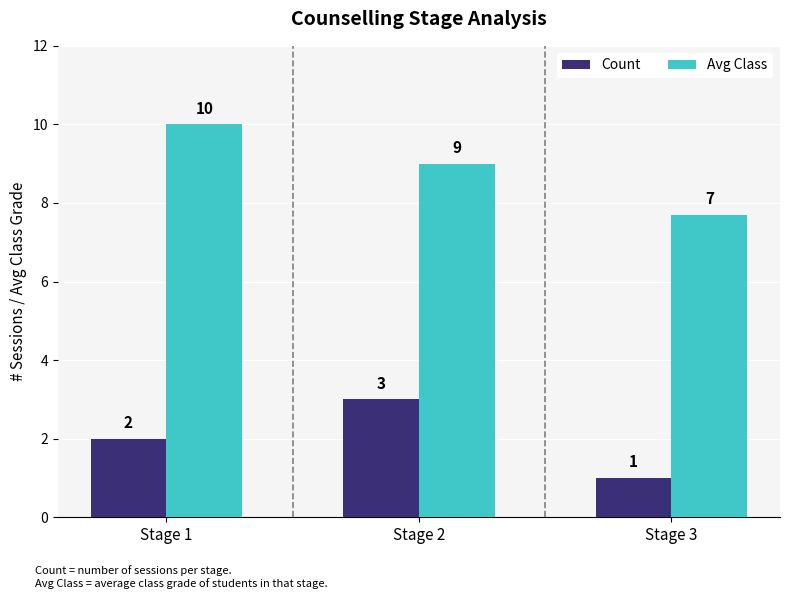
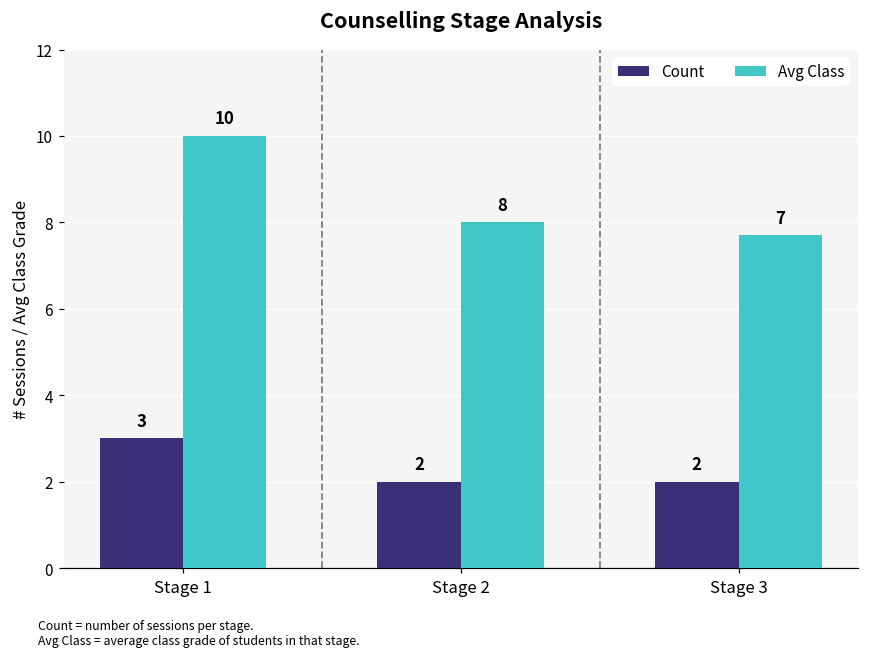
Count, Stage 1: 2 -> 3
Count, Stage 2: 3 -> 2
Avg Class, Stage 2: 9 -> 8
Count, Stage 3: 1 -> 2
